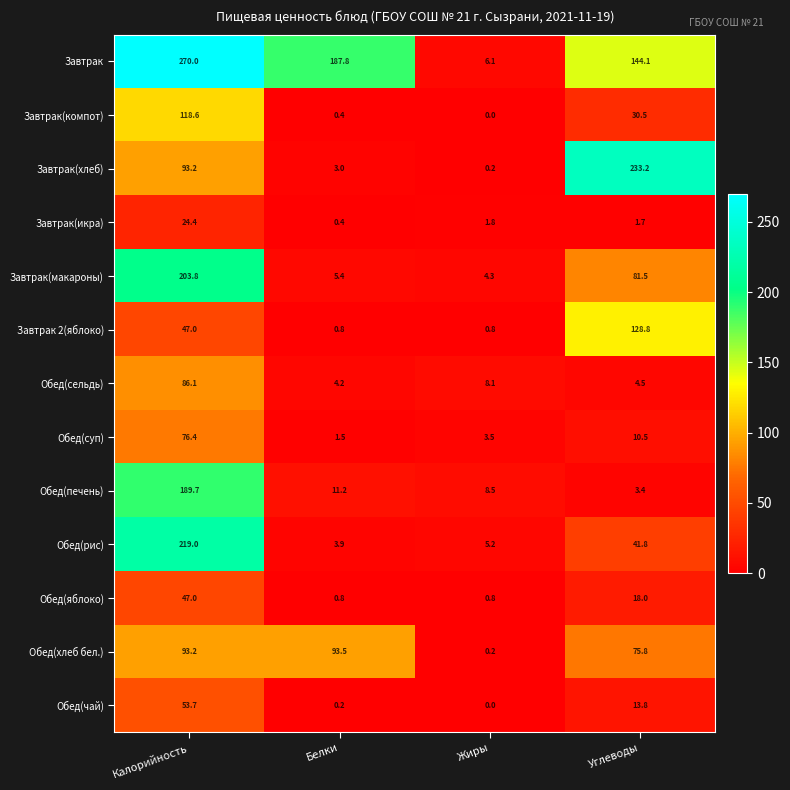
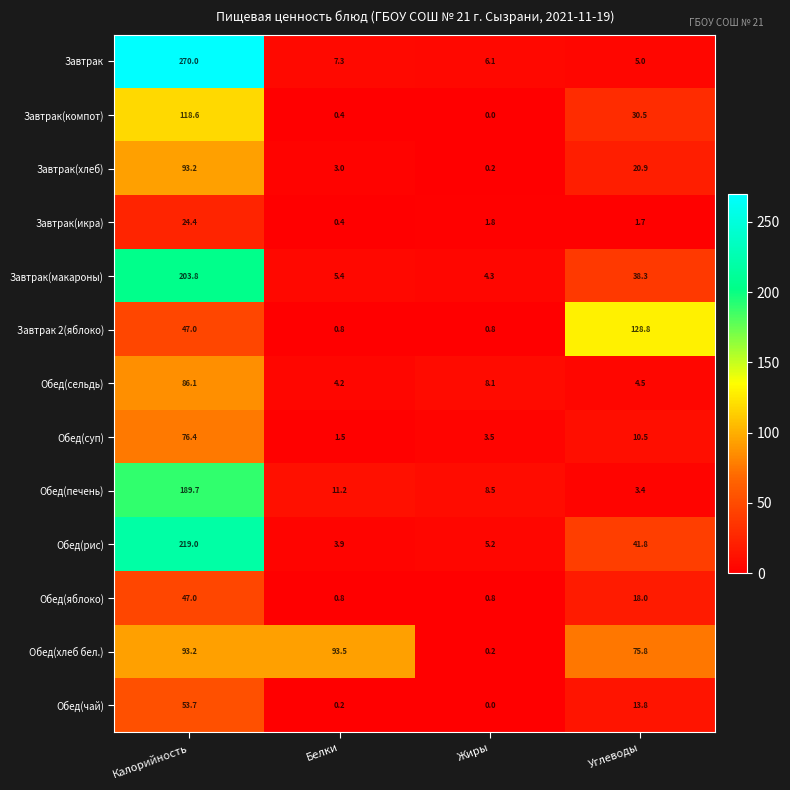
Завтрак, Белки: 187.8 -> 7.3
Завтрак, Углеводы: 144.1 -> 5.0
Завтрак(хлеб), Углеводы: 233.2 -> 20.9
Завтрак(макароны), Углеводы: 81.5 -> 38.3
